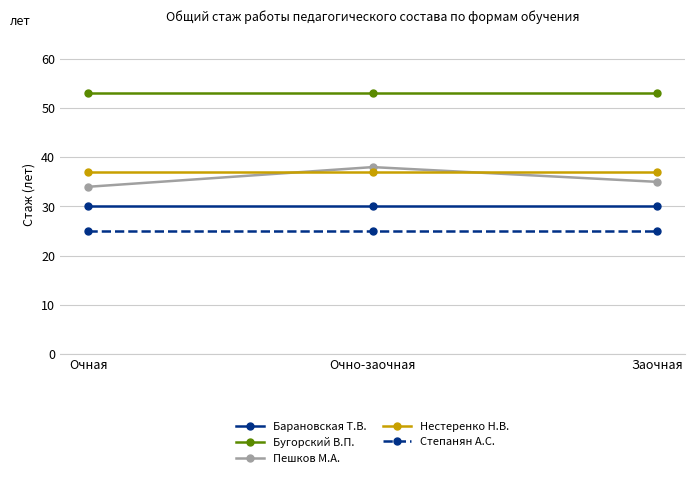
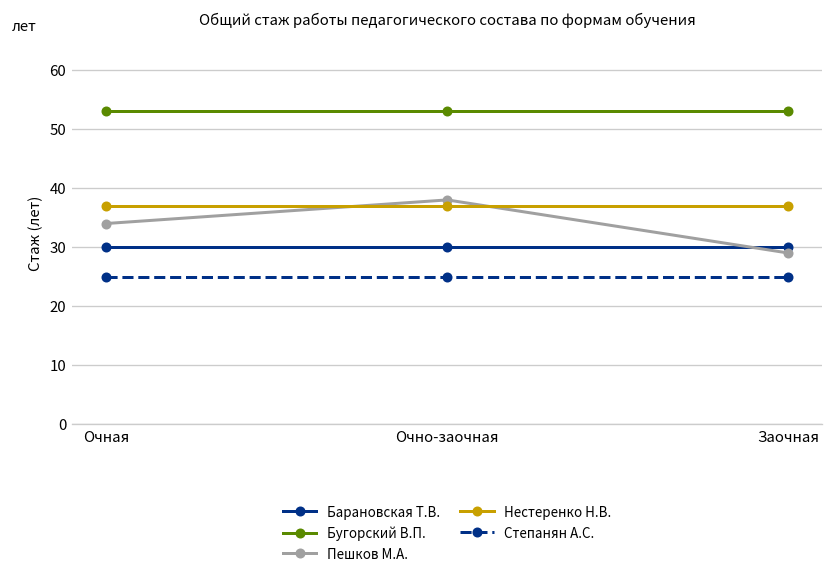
Пешков М.А., Заочная: 35 -> 29
